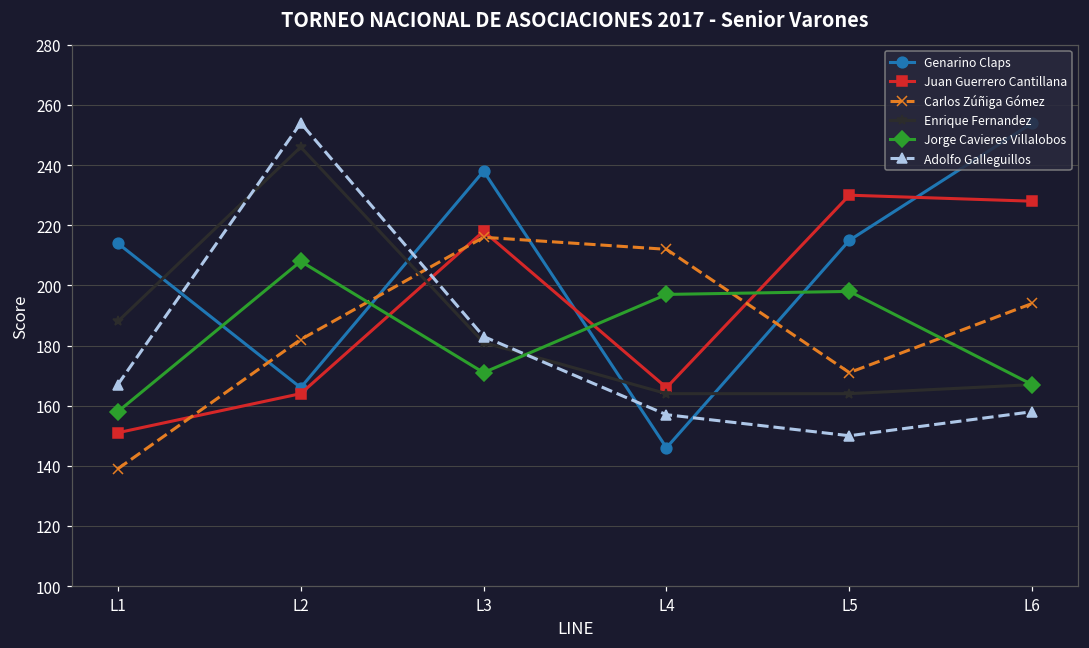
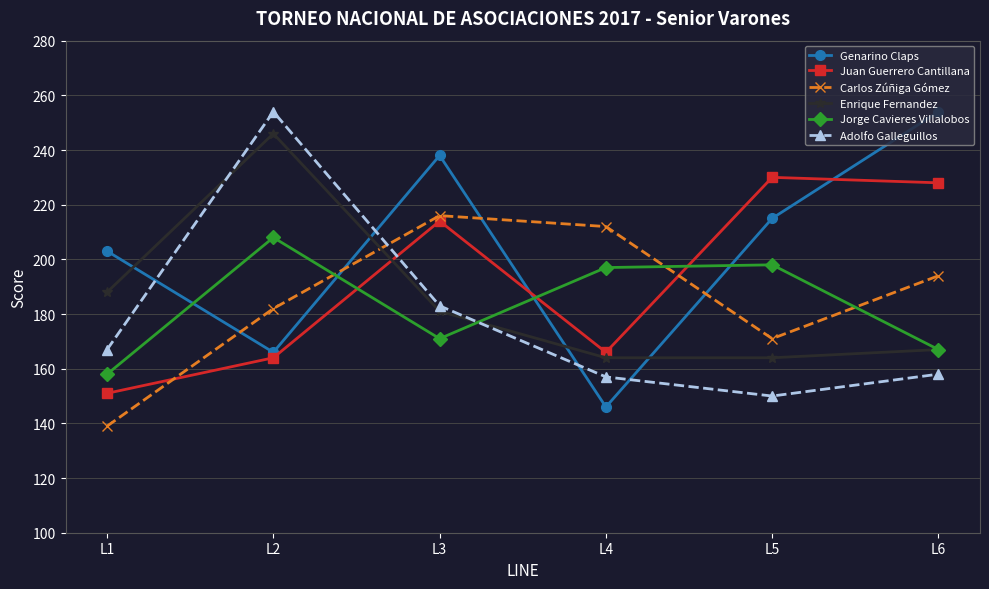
Genarino Claps, L1: 214 -> 203
Juan Guerrero Cantillana, L3: 218 -> 214
